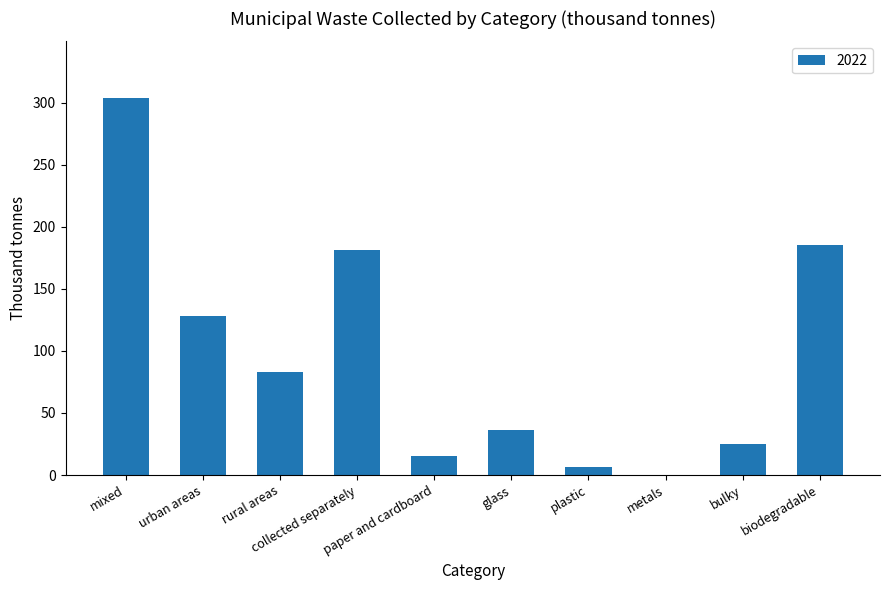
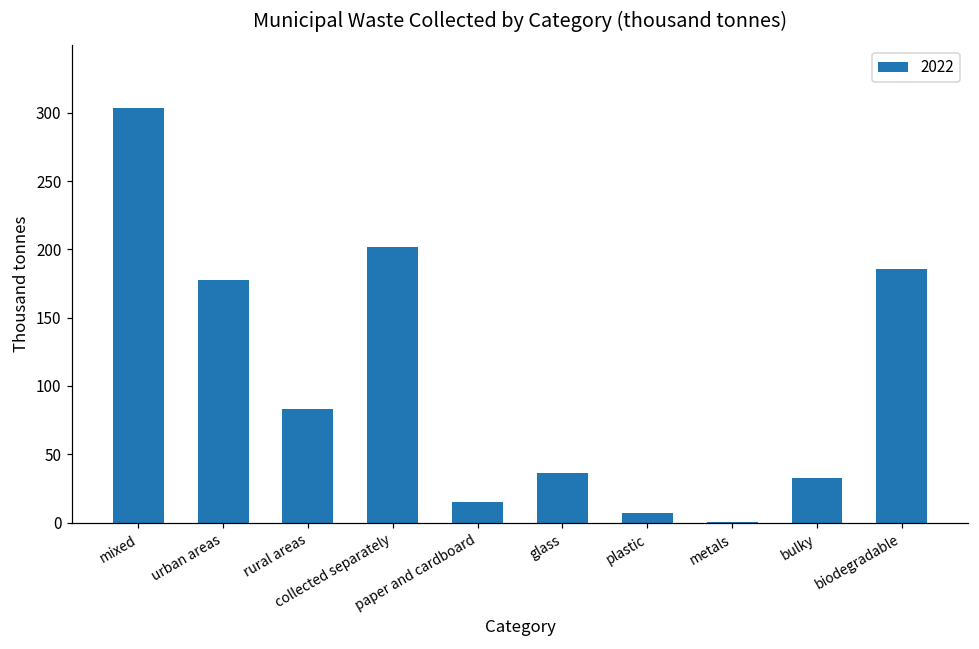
urban areas: 128 -> 177
collected separately: 181 -> 202
bulky: 25 -> 33
